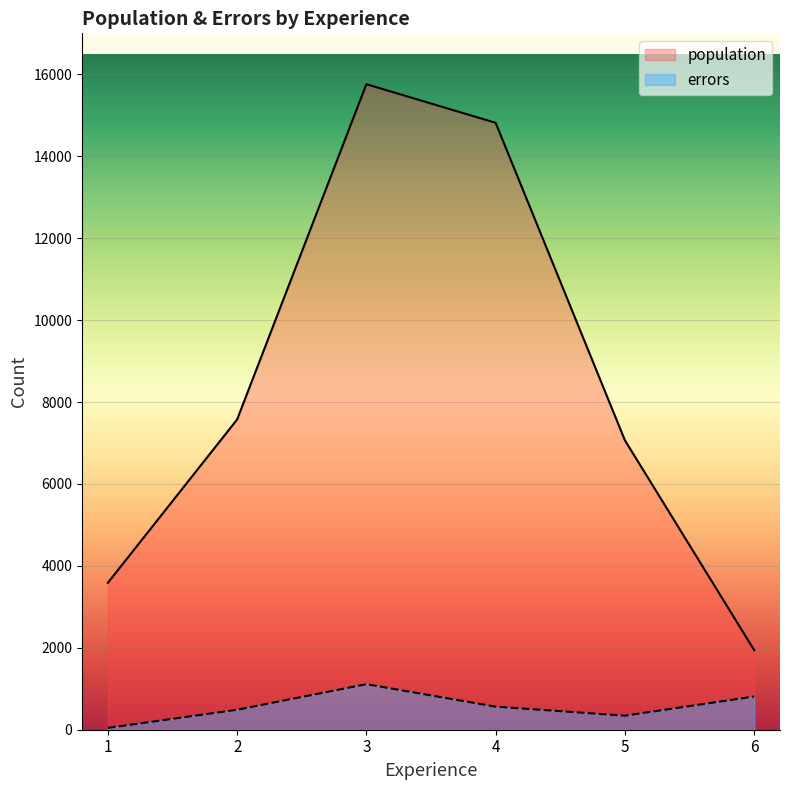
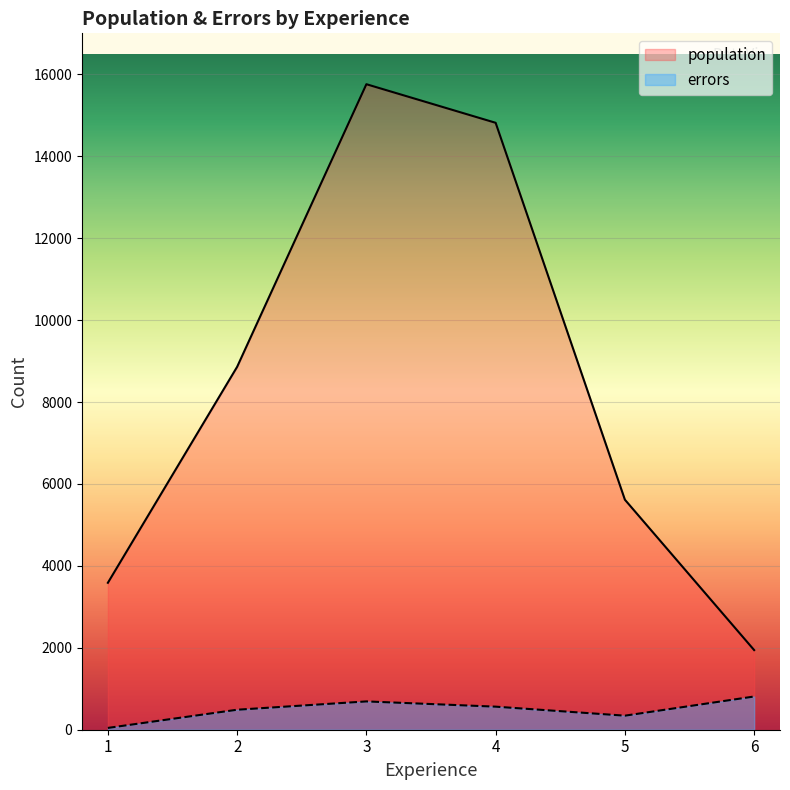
population, 2: 7600 -> 8900
errors, 3: 1100 -> 700
population, 5: 7100 -> 5600
